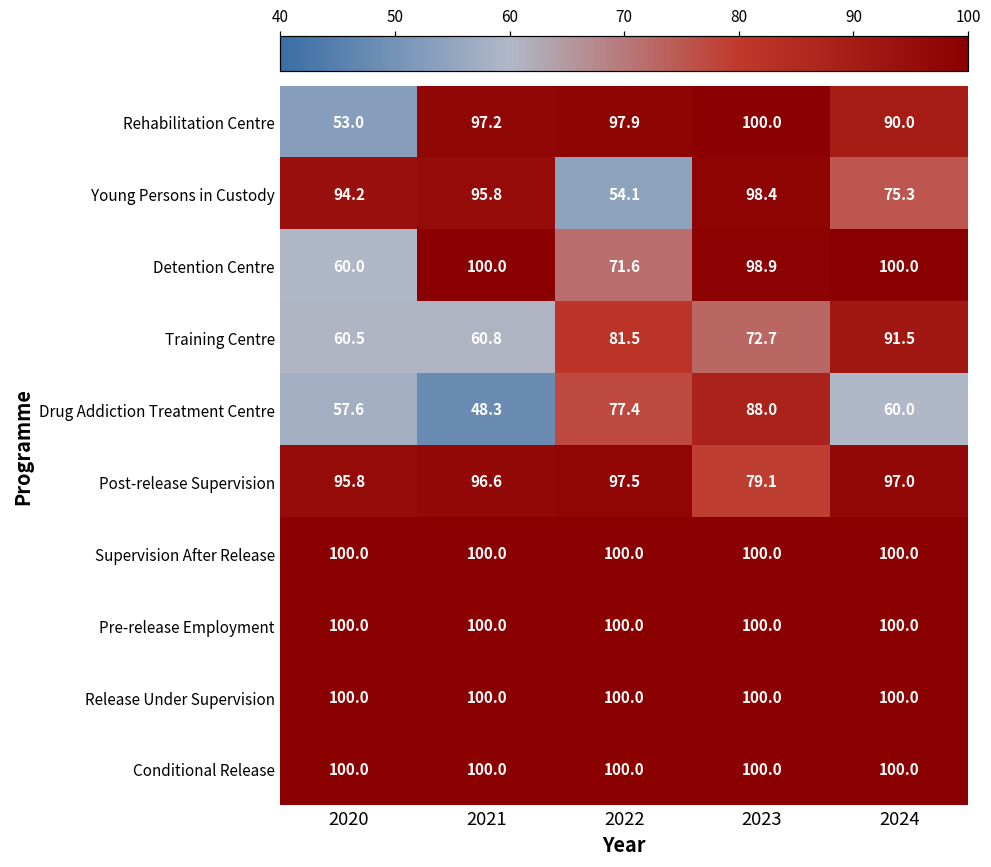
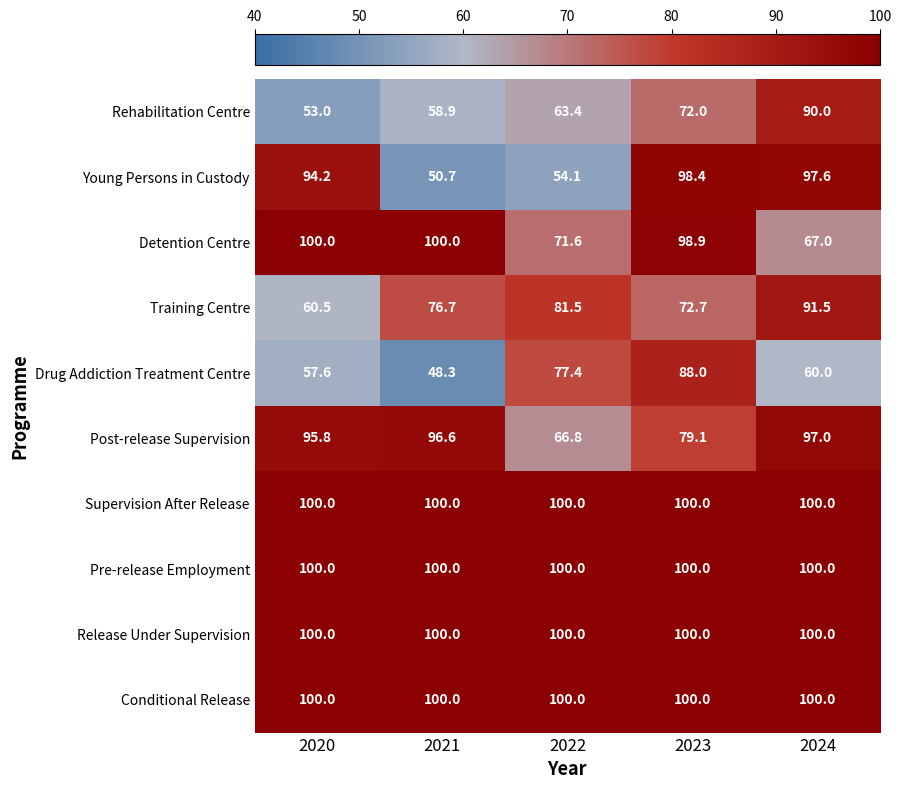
Rehabilitation Centre, 2021: 97.2 -> 58.9
Rehabilitation Centre, 2022: 97.9 -> 63.4
Rehabilitation Centre, 2023: 100.0 -> 72.0
Young Persons in Custody, 2021: 95.8 -> 50.7
Young Persons in Custody, 2024: 75.3 -> 97.6
Detention Centre, 2020: 60.0 -> 100.0
Detention Centre, 2024: 100.0 -> 67.0
Training Centre, 2021: 60.8 -> 76.7
Post-release Supervision, 2022: 97.5 -> 66.8
